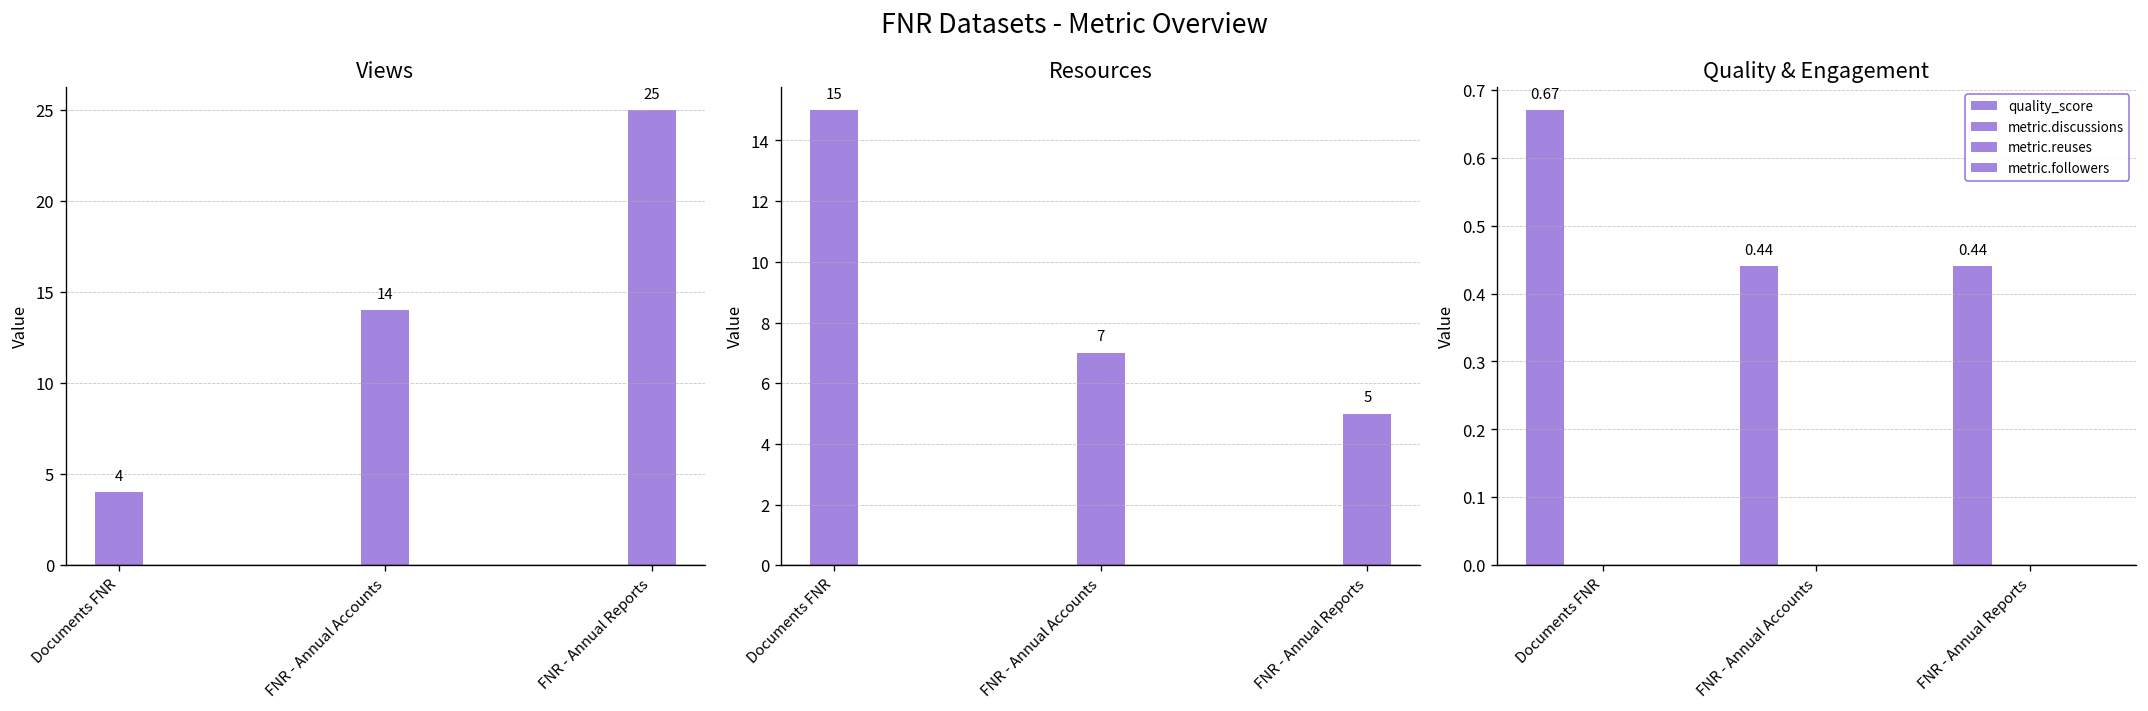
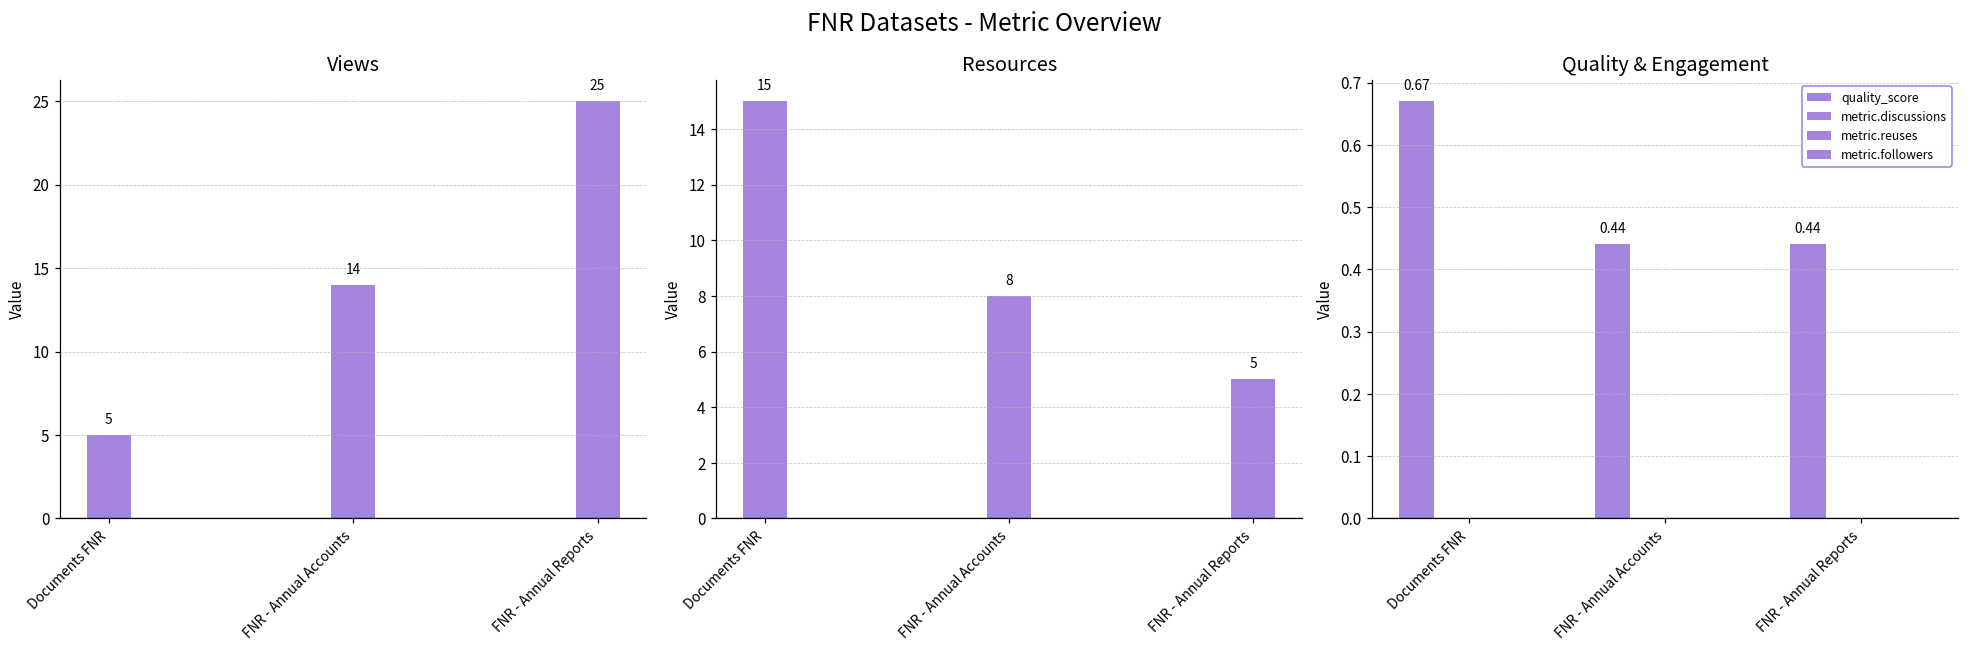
Views, Documents FNR: 4 -> 5
Resources, FNR - Annual Accounts: 7 -> 8
